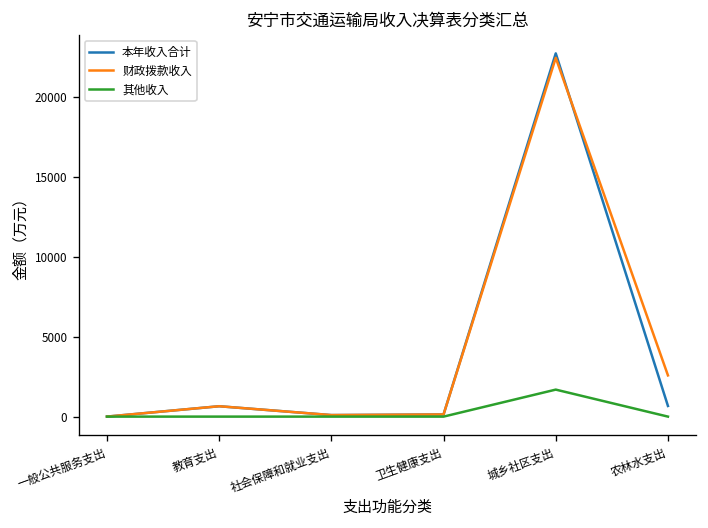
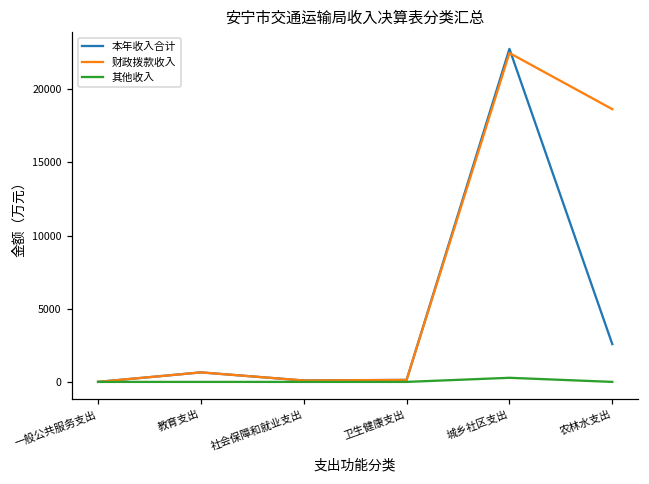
其他收入, 城乡社区支出: 1700 -> 300
本年收入合计, 农林水支出: 700 -> 2600
财政拨款收入, 农林水支出: 2600 -> 18600
